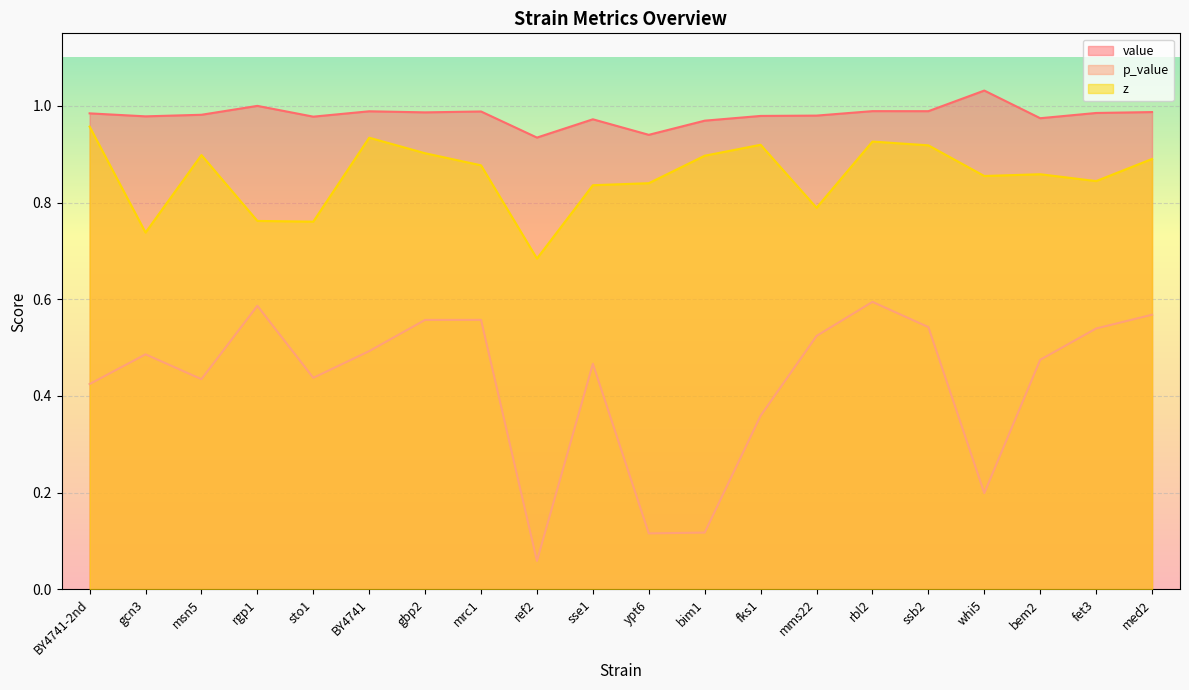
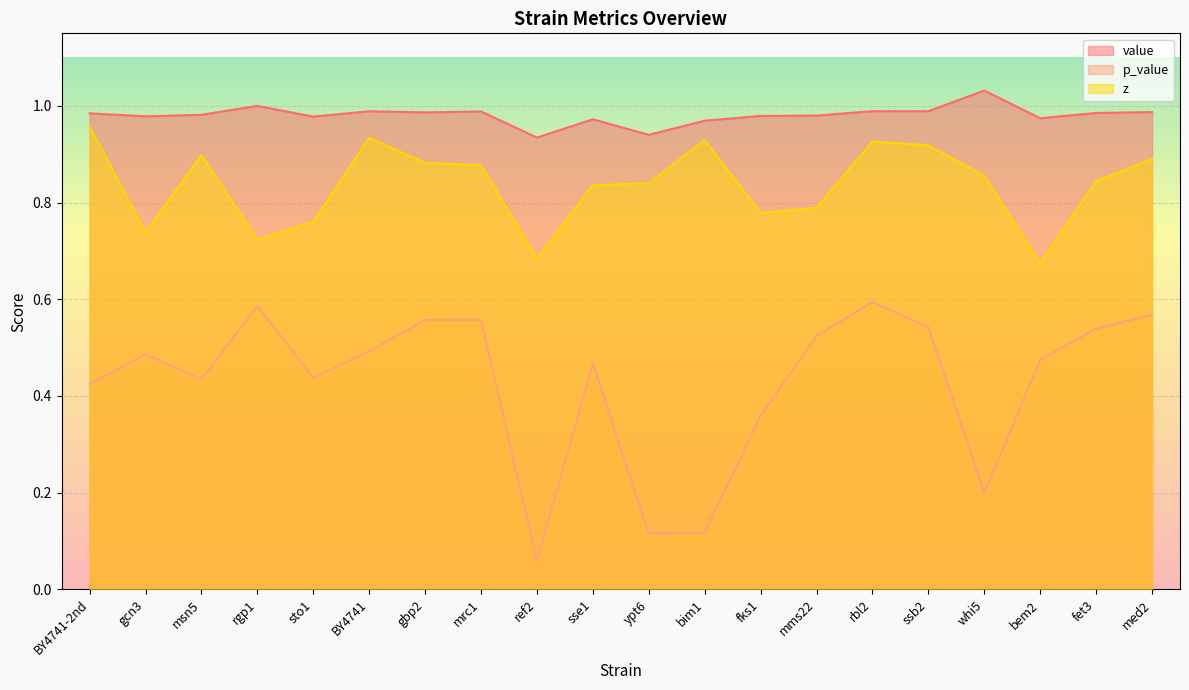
z, rgp1: 0.76 -> 0.72
z, gbp2: 0.90 -> 0.88
z, bim1: 0.90 -> 0.93
z, fks1: 0.92 -> 0.78
z, bem2: 0.86 -> 0.67
